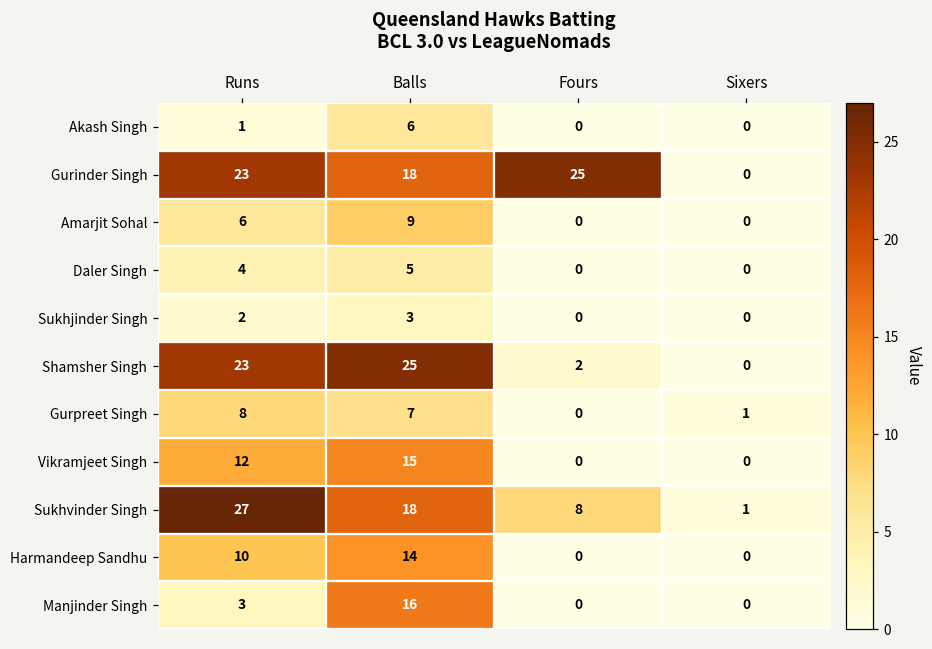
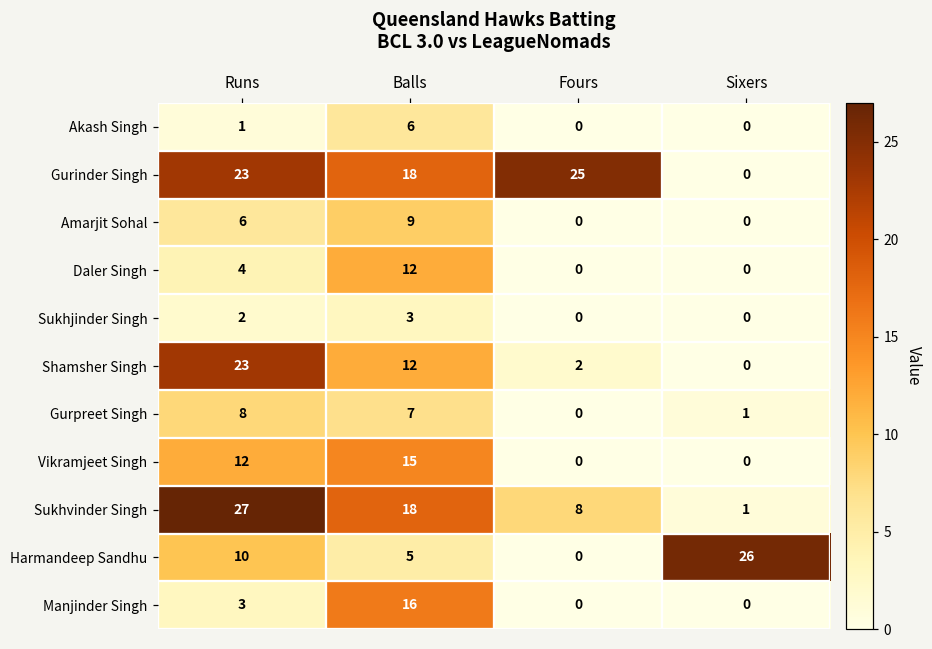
Daler Singh, Balls: 5 -> 12
Shamsher Singh, Balls: 25 -> 12
Harmandeep Sandhu, Balls: 14 -> 5
Harmandeep Sandhu, Sixers: 0 -> 26
